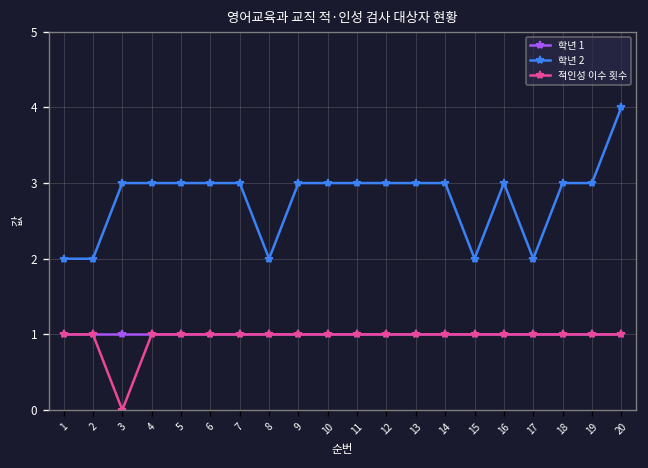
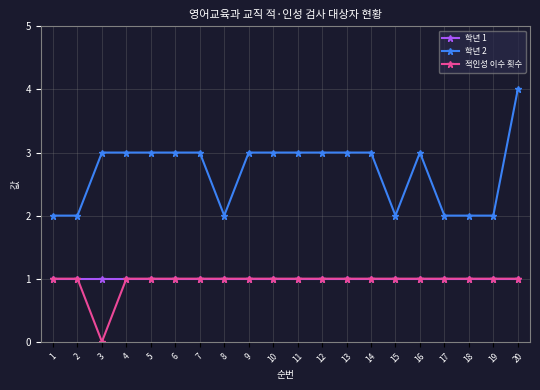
학년 2, 18: 3 -> 2
학년 2, 19: 3 -> 2
